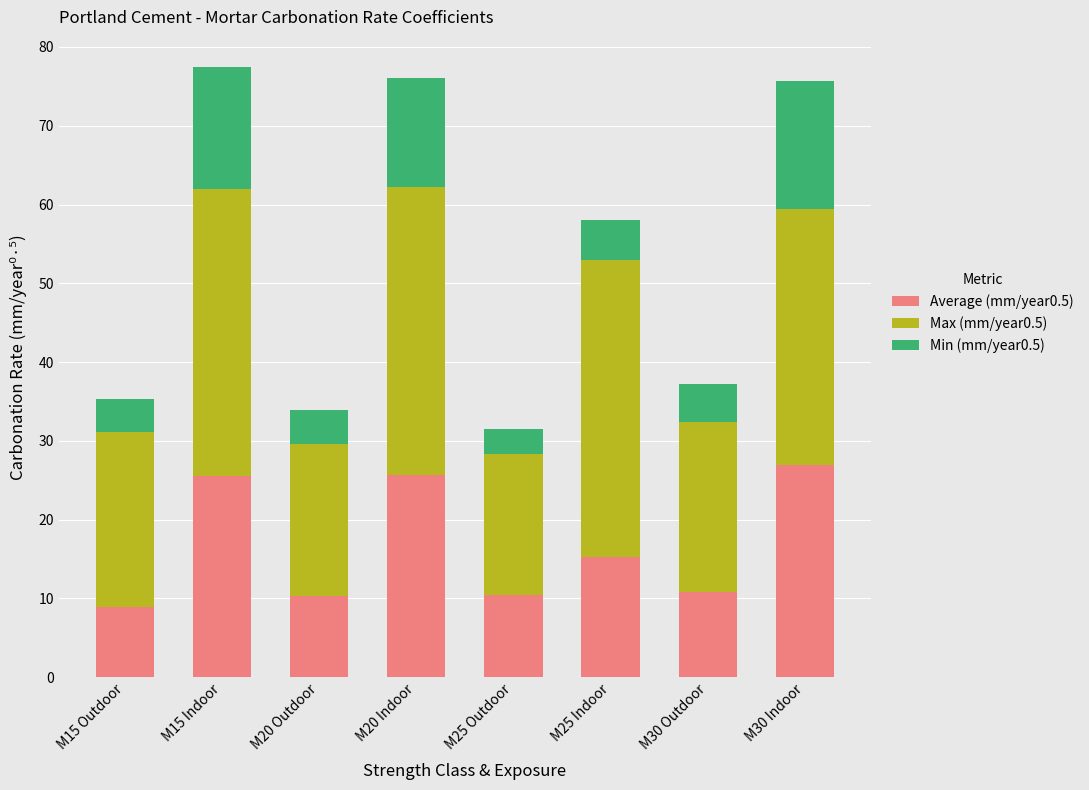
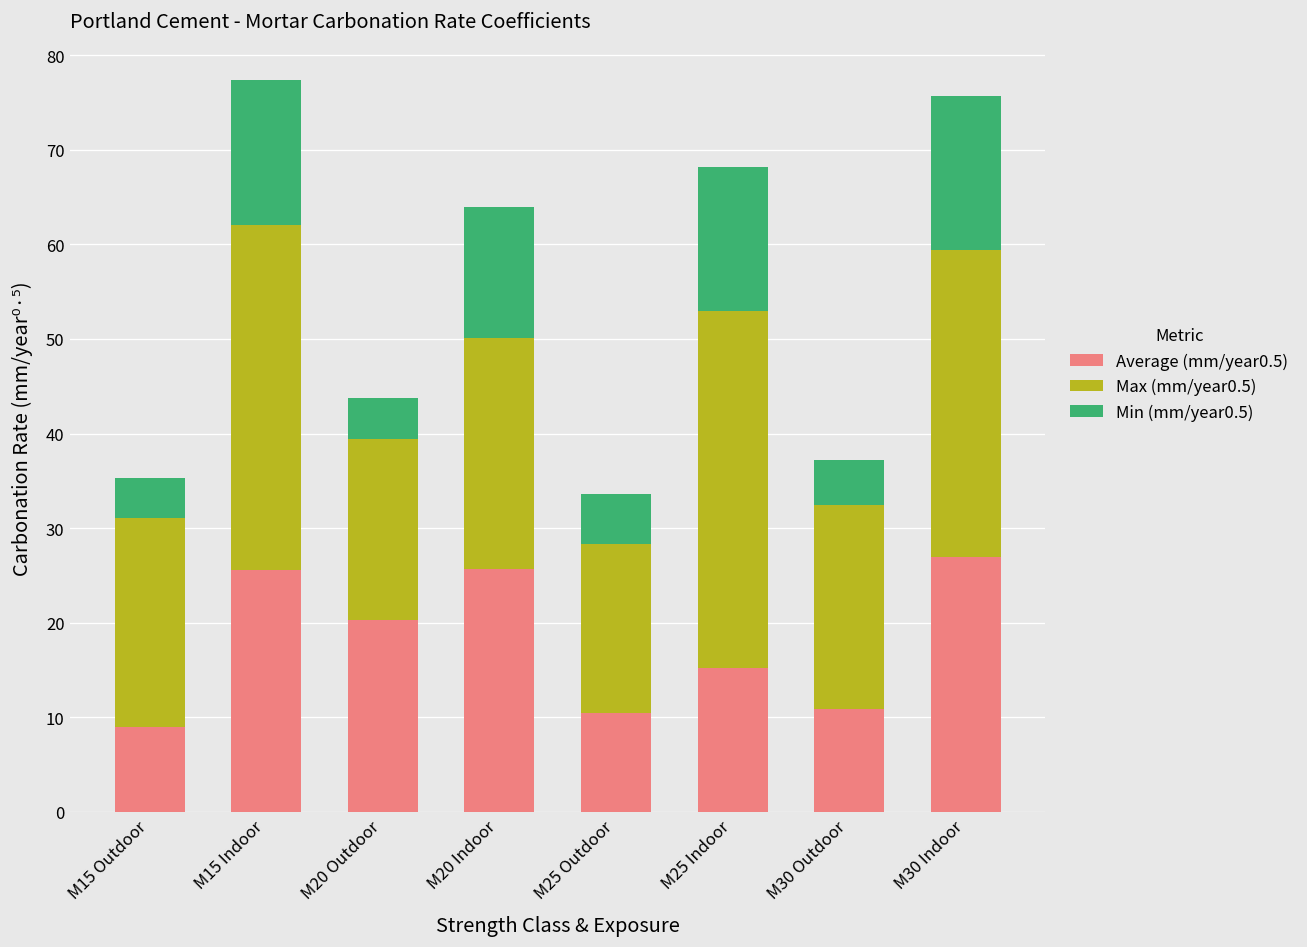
Average (mm/year0.5), M20 Outdoor: 10 -> 20
Max (mm/year0.5), M20 Indoor: 37 -> 24
Min (mm/year0.5), M25 Outdoor: 3 -> 5
Min (mm/year0.5), M25 Indoor: 5 -> 15
